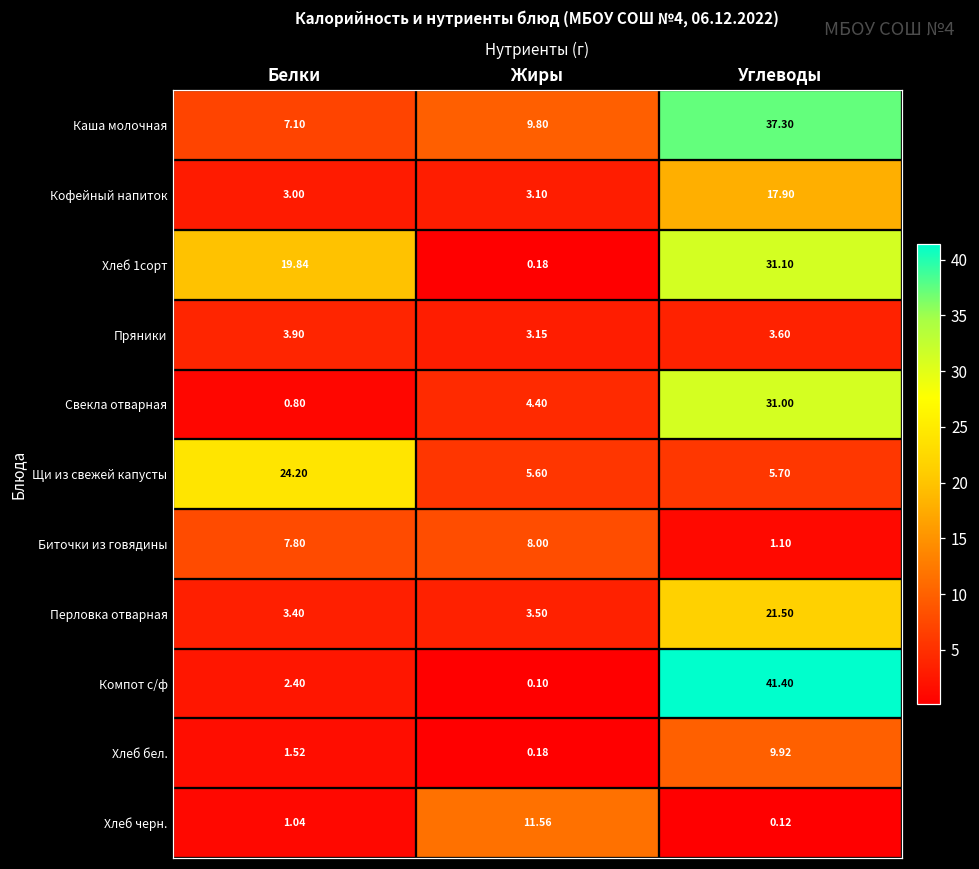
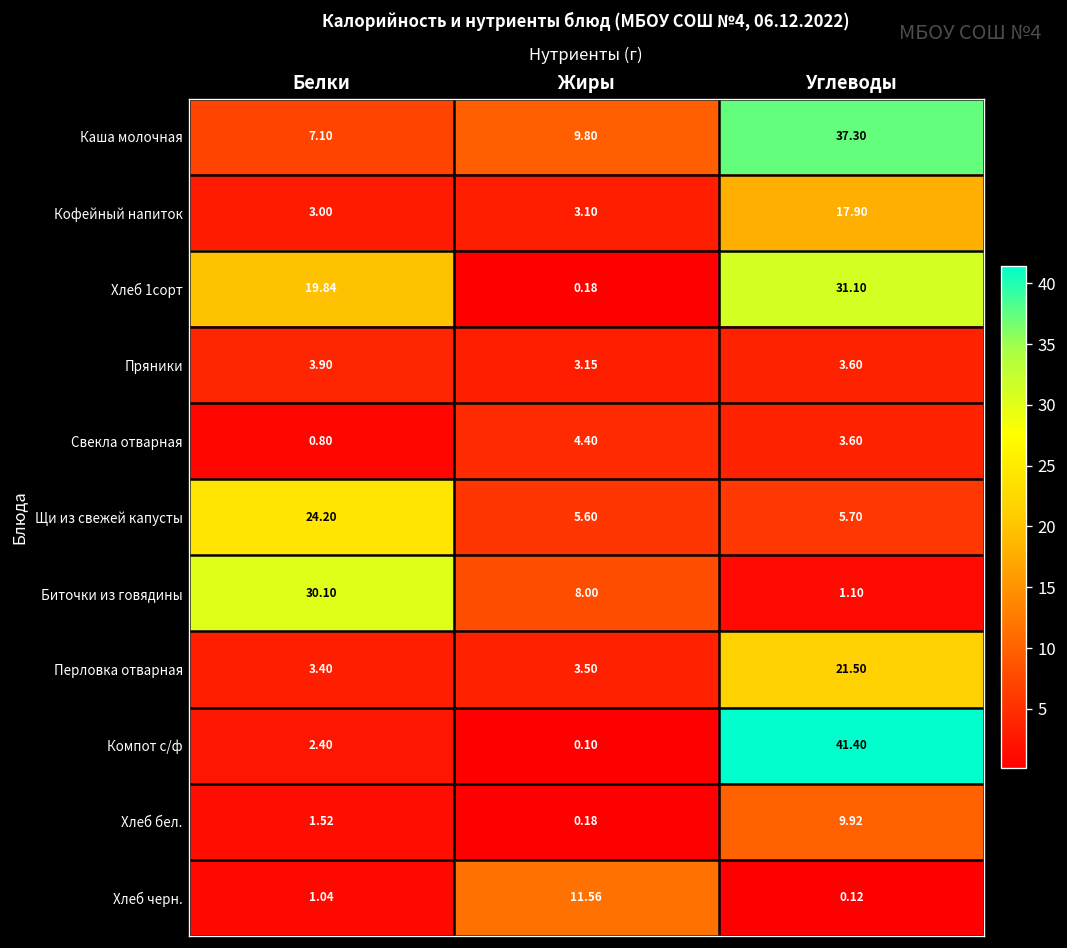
Свекла отварная, Углеводы: 31.00 -> 3.60
Биточки из говядины, Белки: 7.80 -> 30.10
